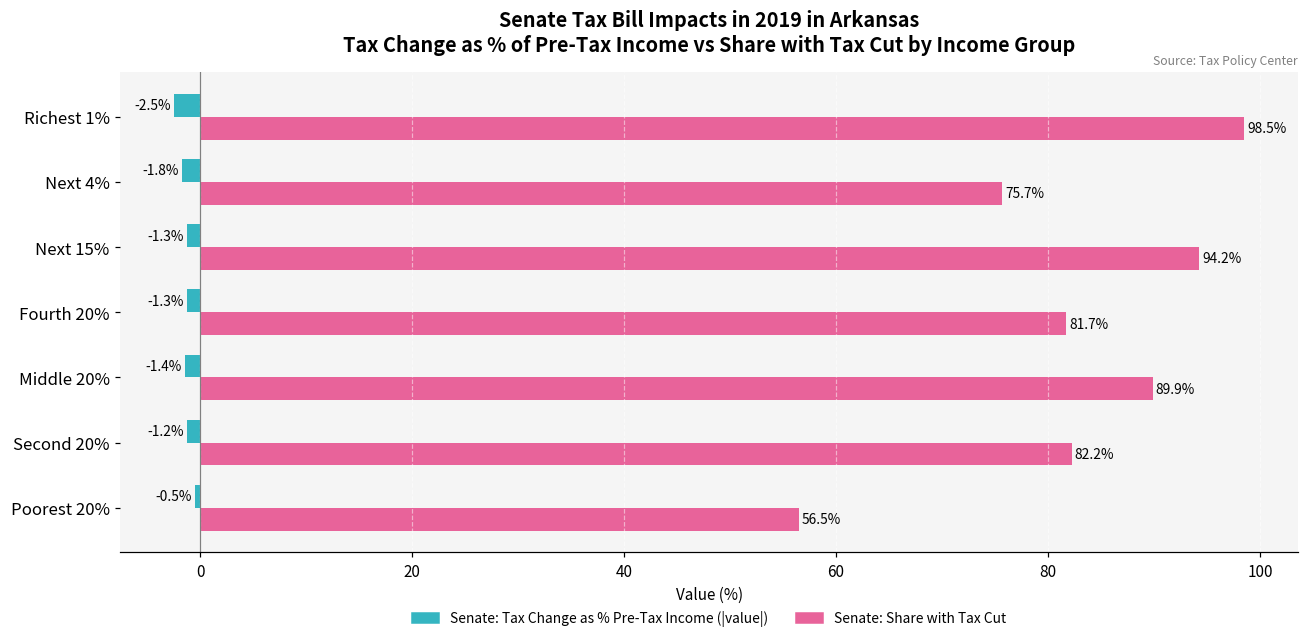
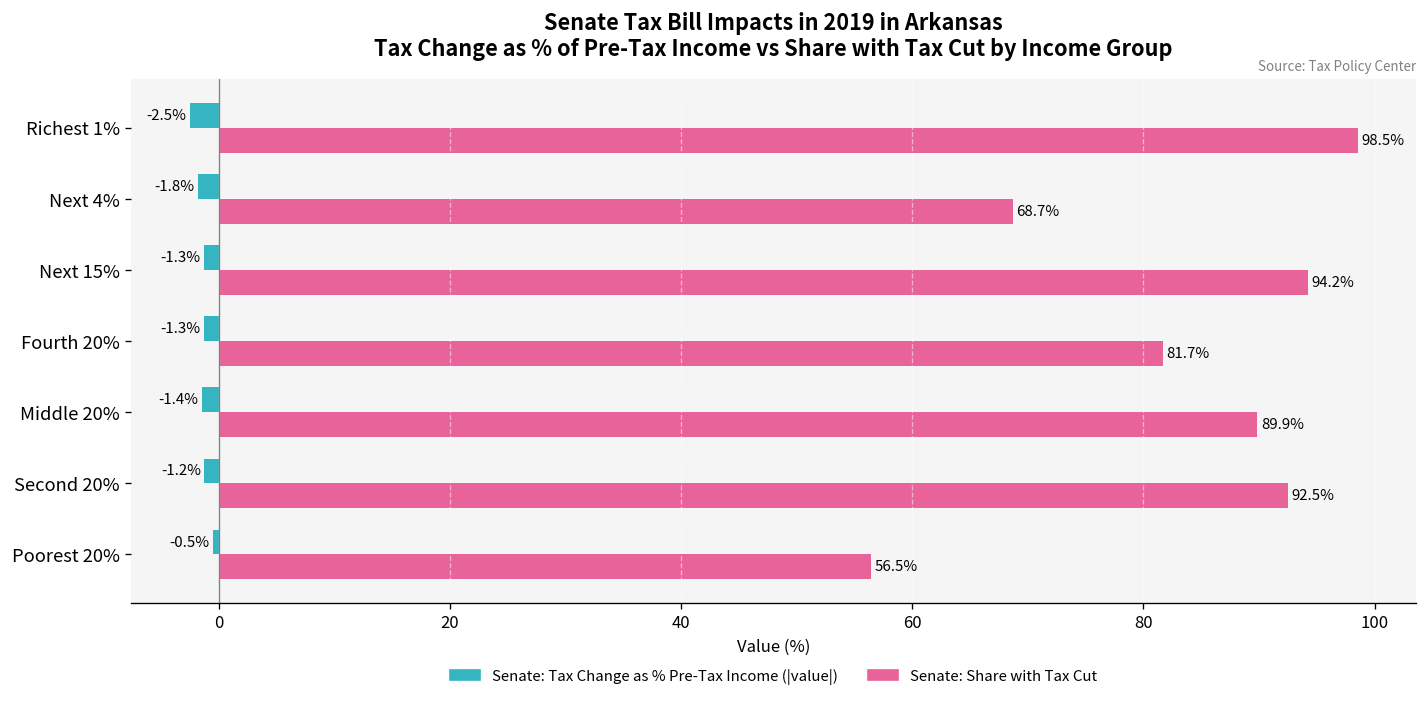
Senate: Share with Tax Cut, Next 4%: 75.7% -> 68.7%
Senate: Share with Tax Cut, Second 20%: 82.2% -> 92.5%
